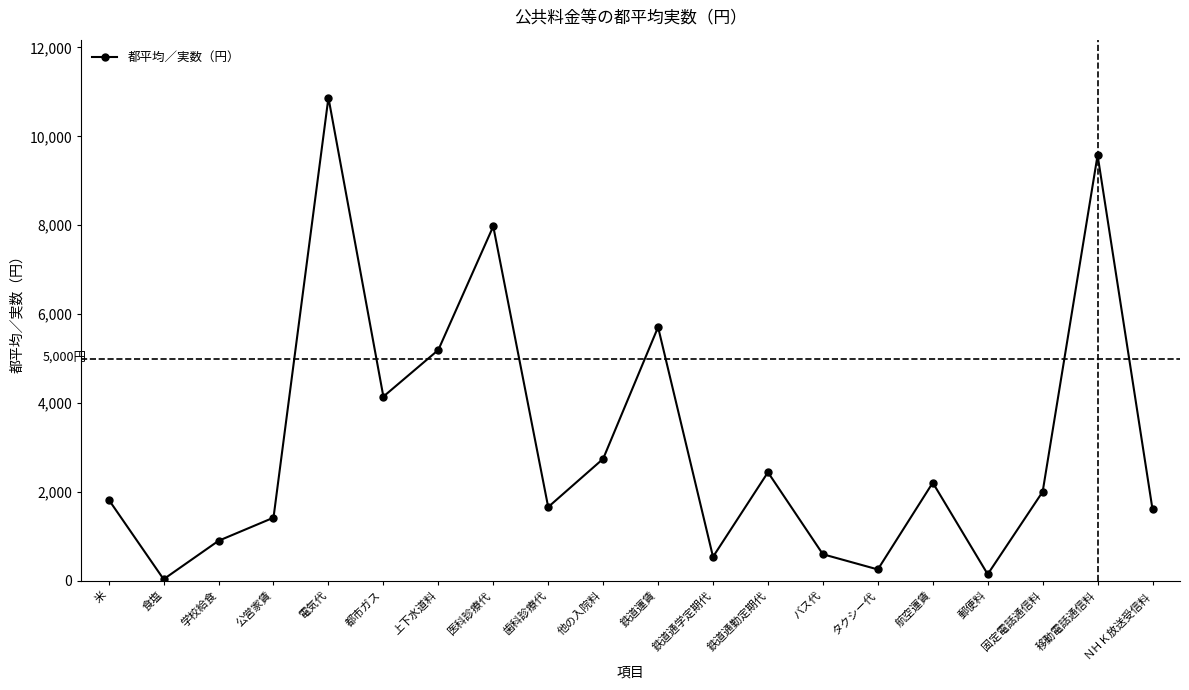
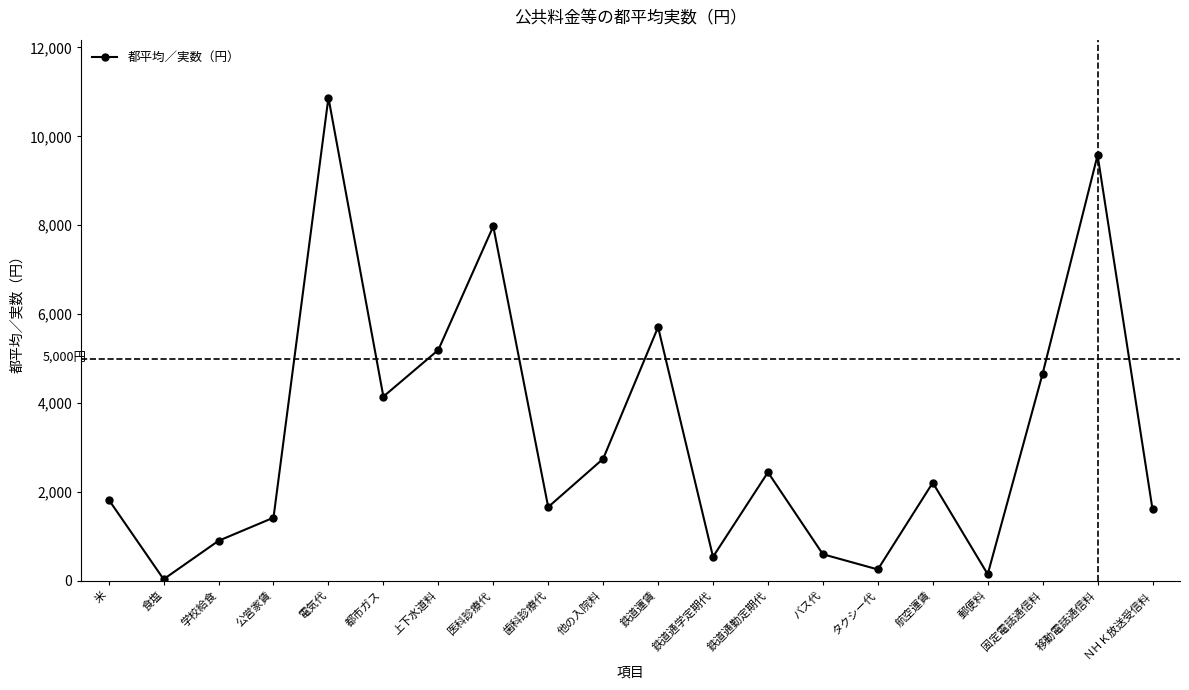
固定電話通信料: 2,000 -> 4,700
